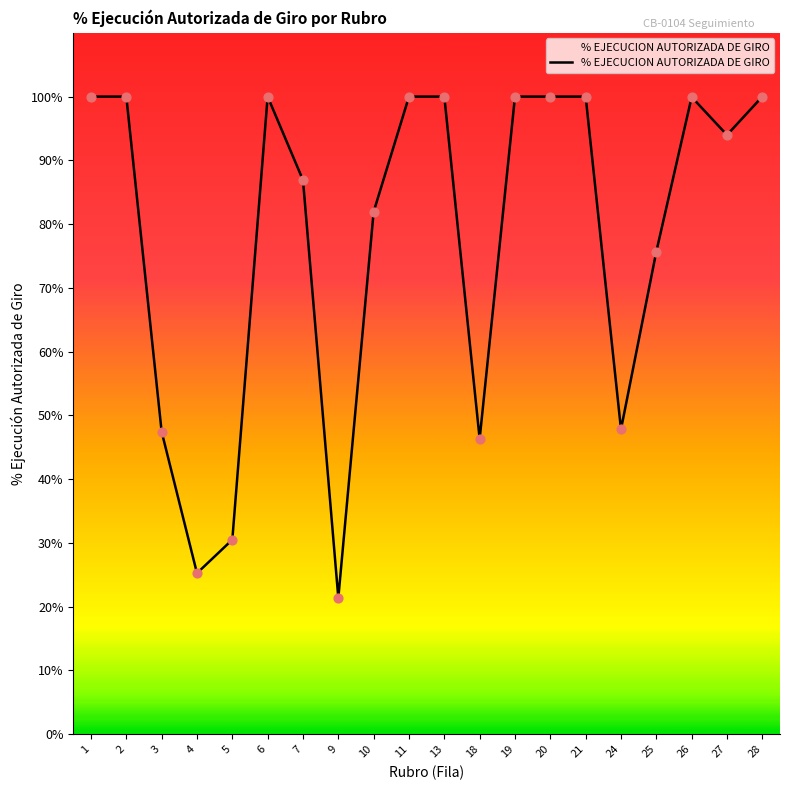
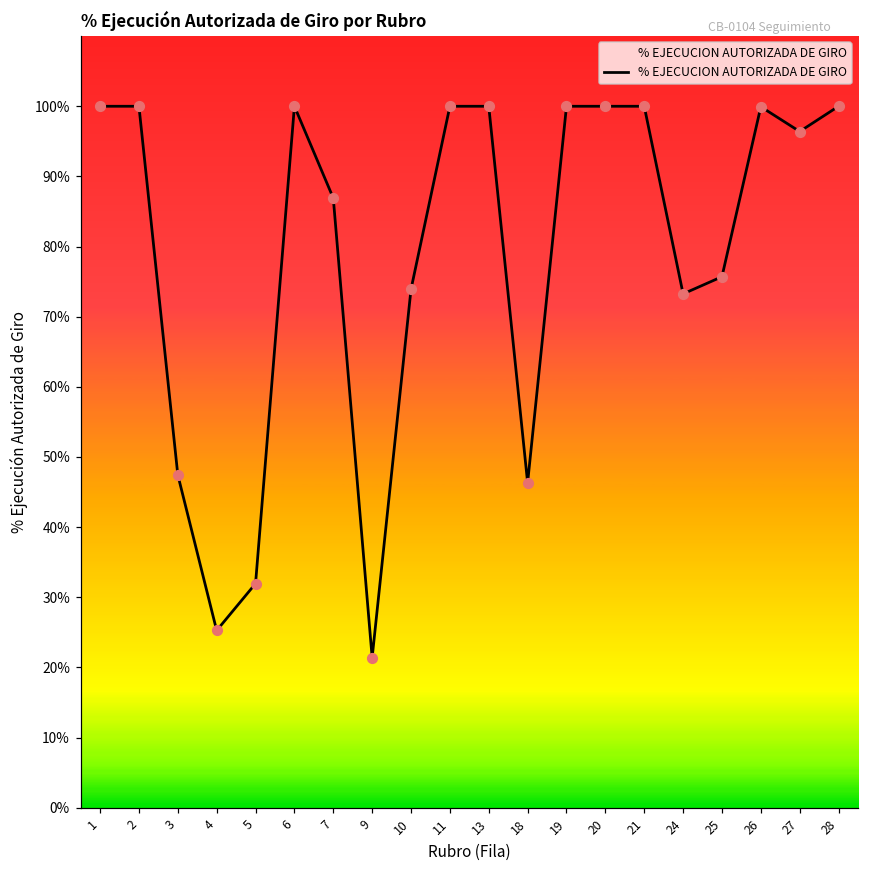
5: 31% -> 32%
10: 82% -> 74%
24: 48% -> 73%
27: 94% -> 96%
